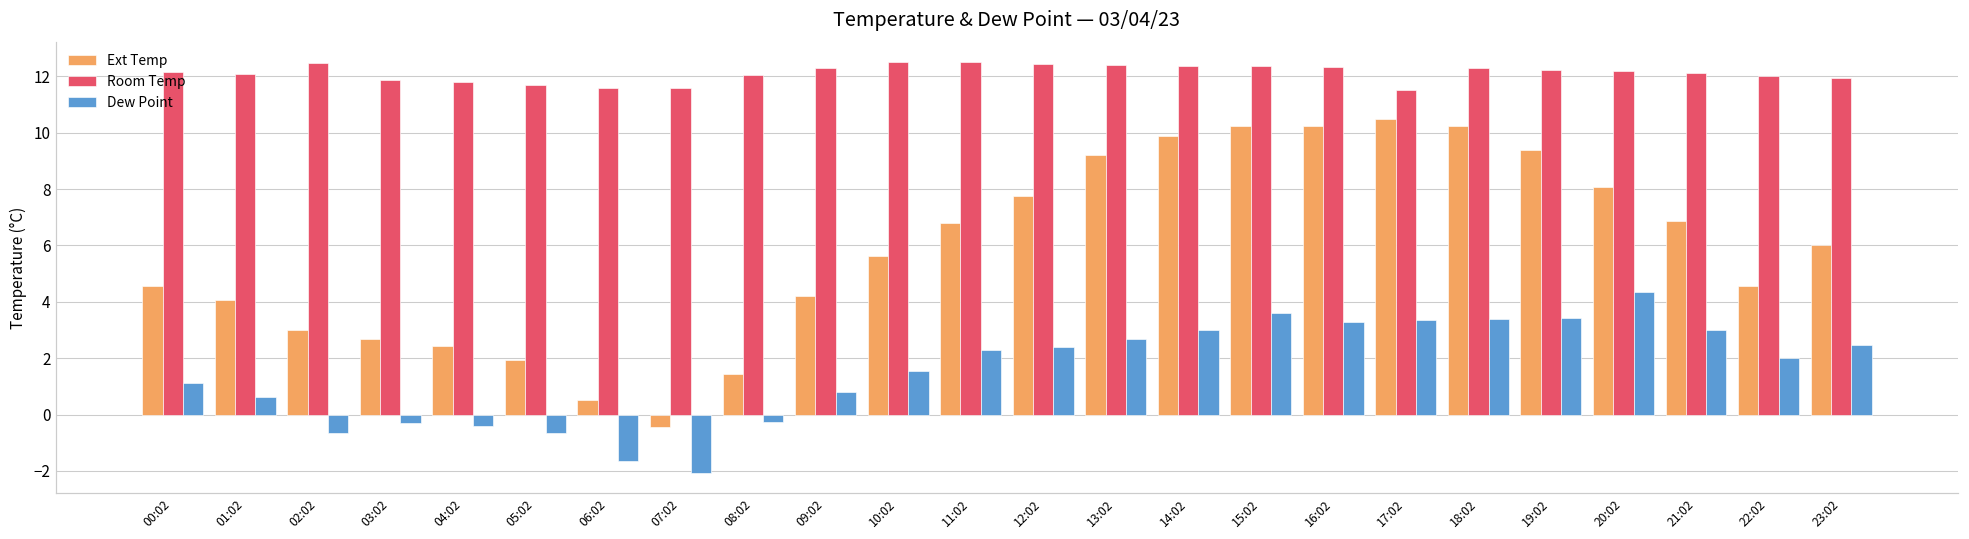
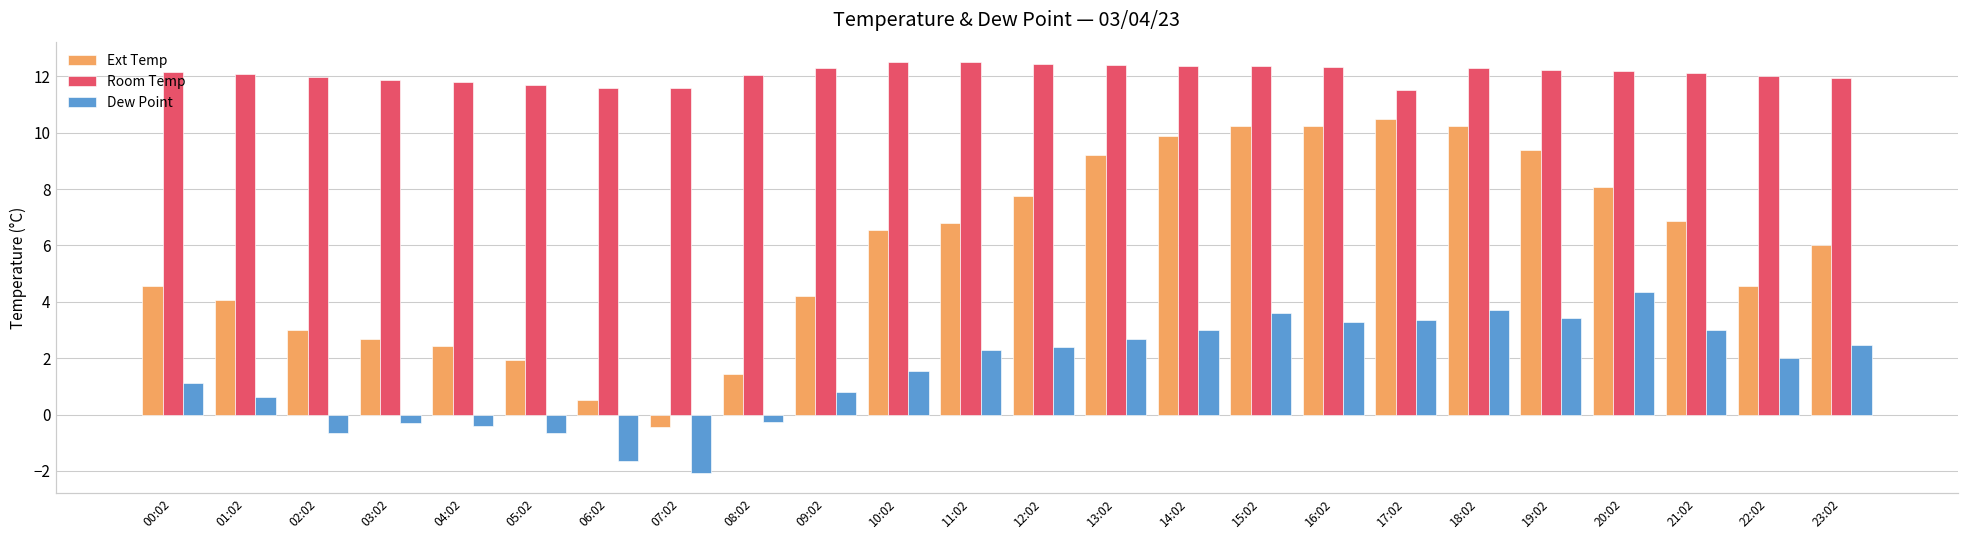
Room Temp, 02:02: 12.5 -> 12.0
Ext Temp, 10:02: 5.6 -> 6.5
Dew Point, 18:02: 3.4 -> 3.7
